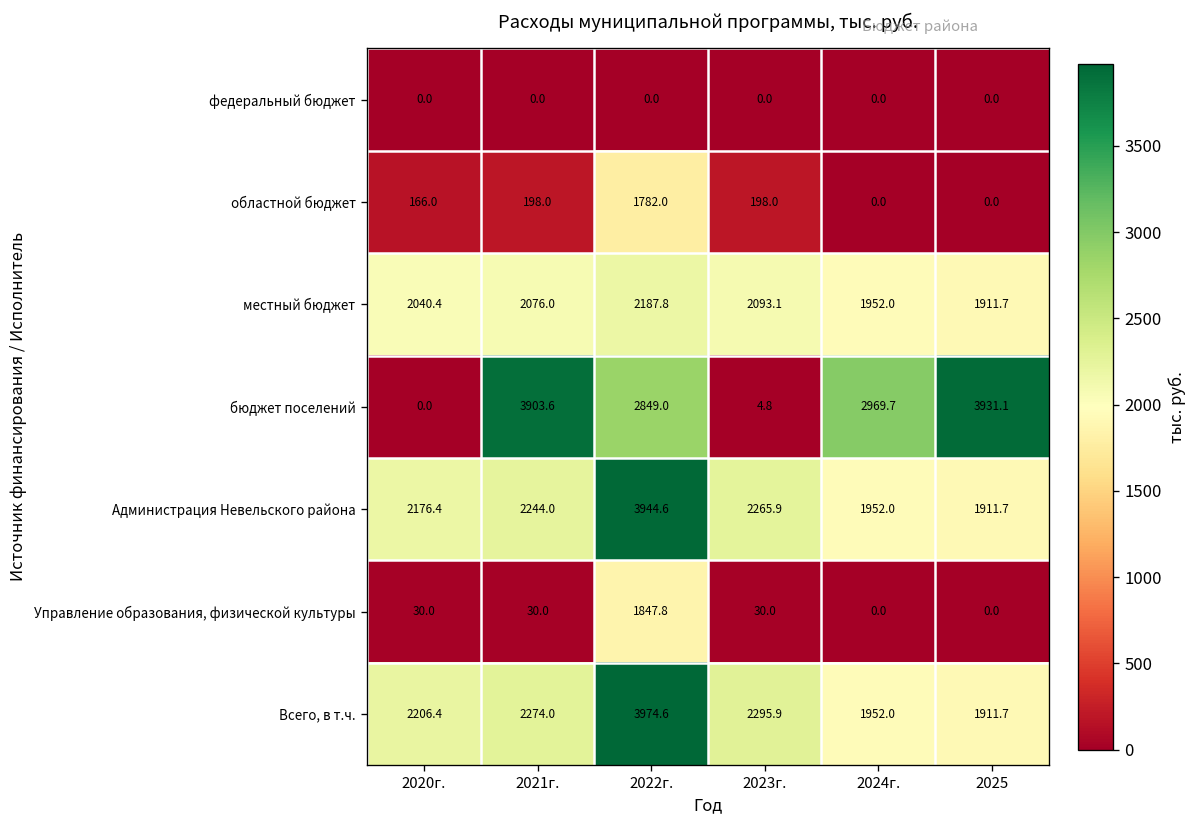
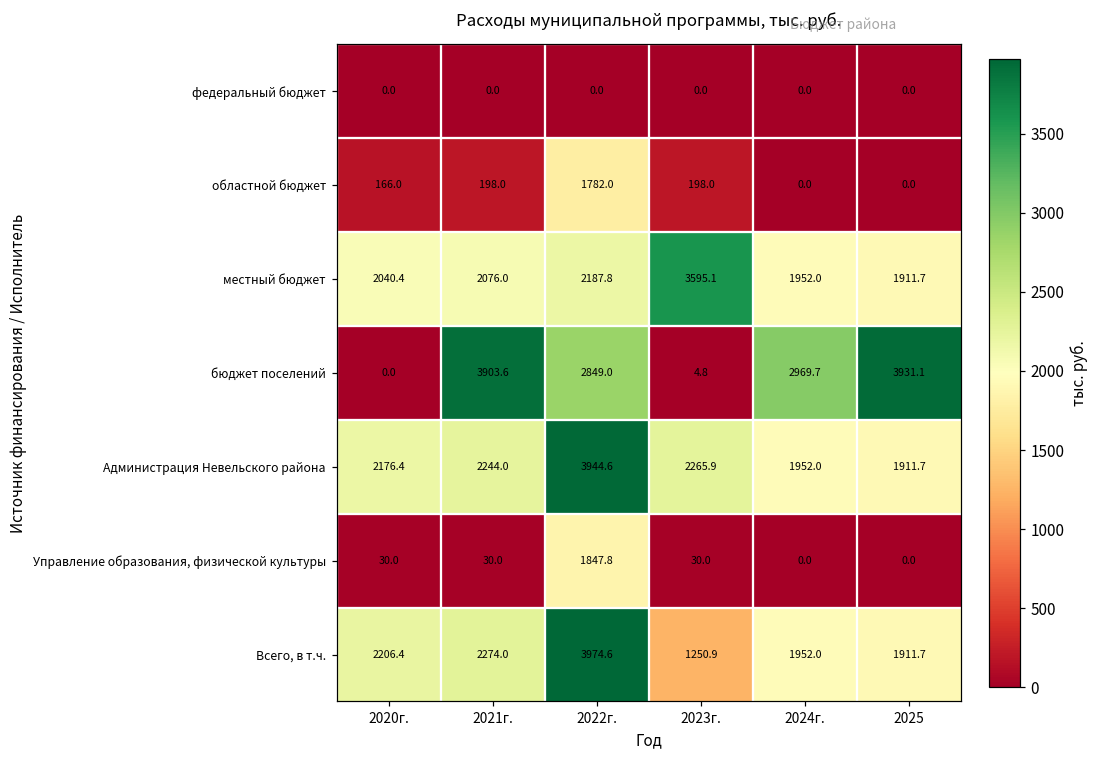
местный бюджет, 2023г.: 2093.1 -> 3595.1
Всего, в т.ч., 2023г.: 2295.9 -> 1250.9
